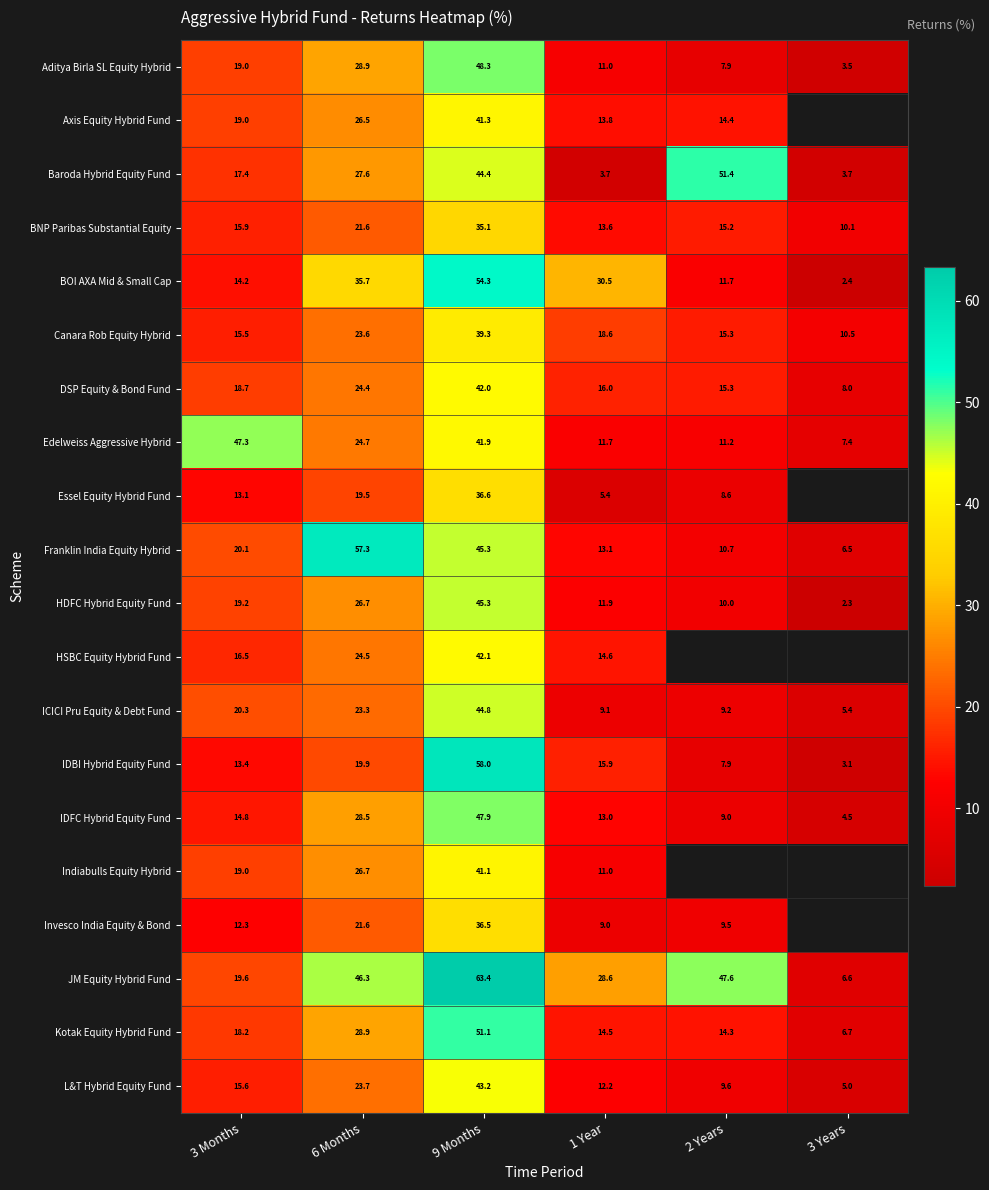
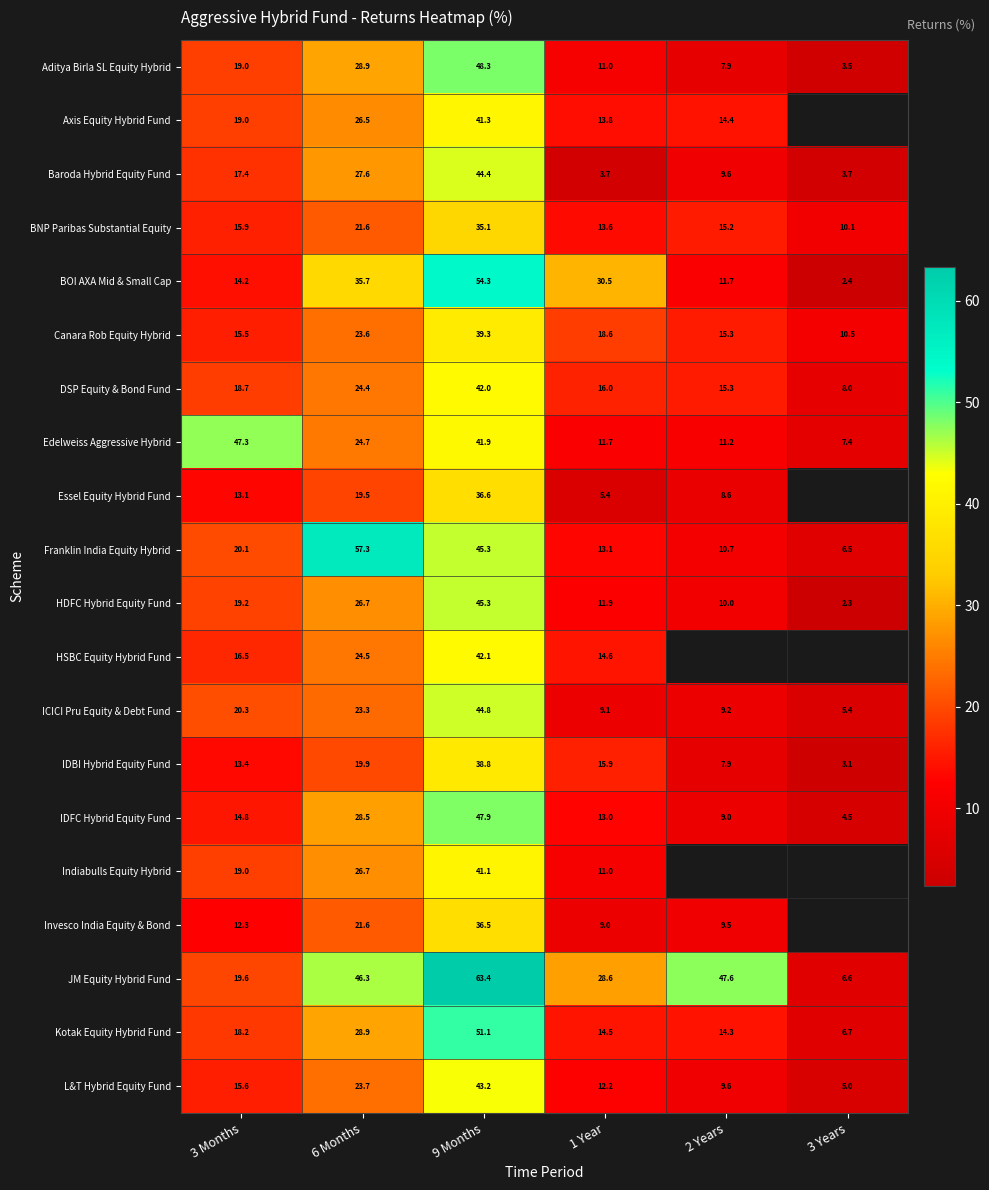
Baroda Hybrid Equity Fund, 2 Years: 51.4 -> 9.6
IDBI Hybrid Equity Fund, 9 Months: 58.0 -> 38.8
